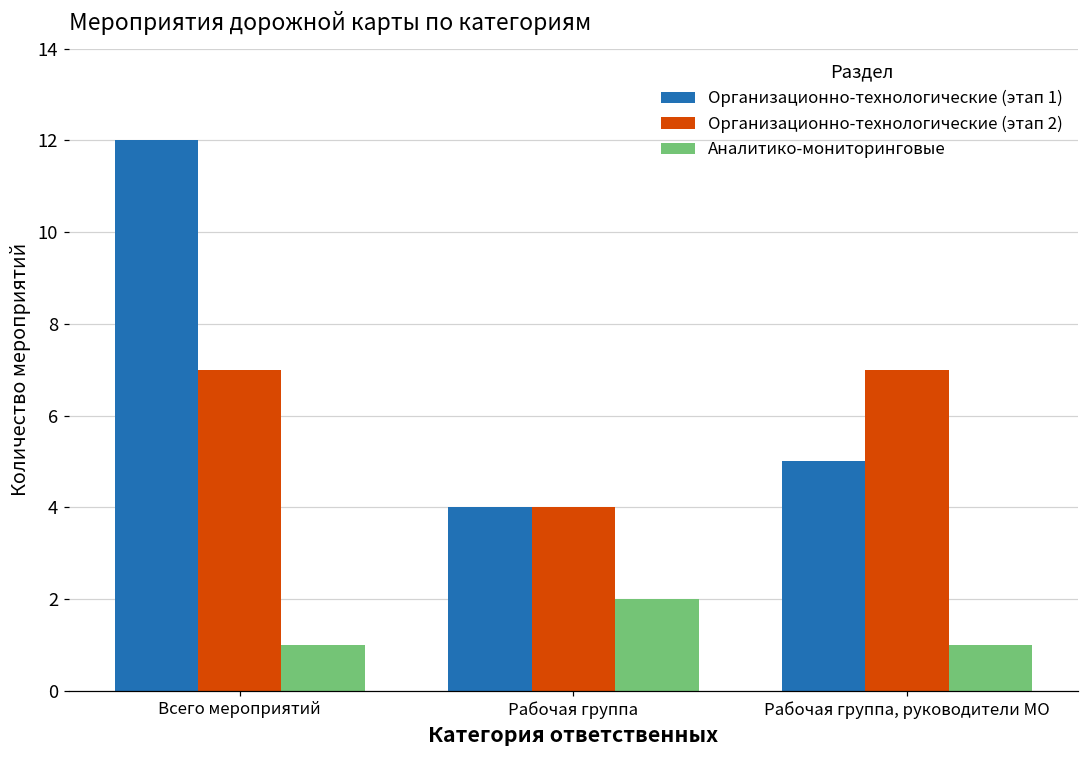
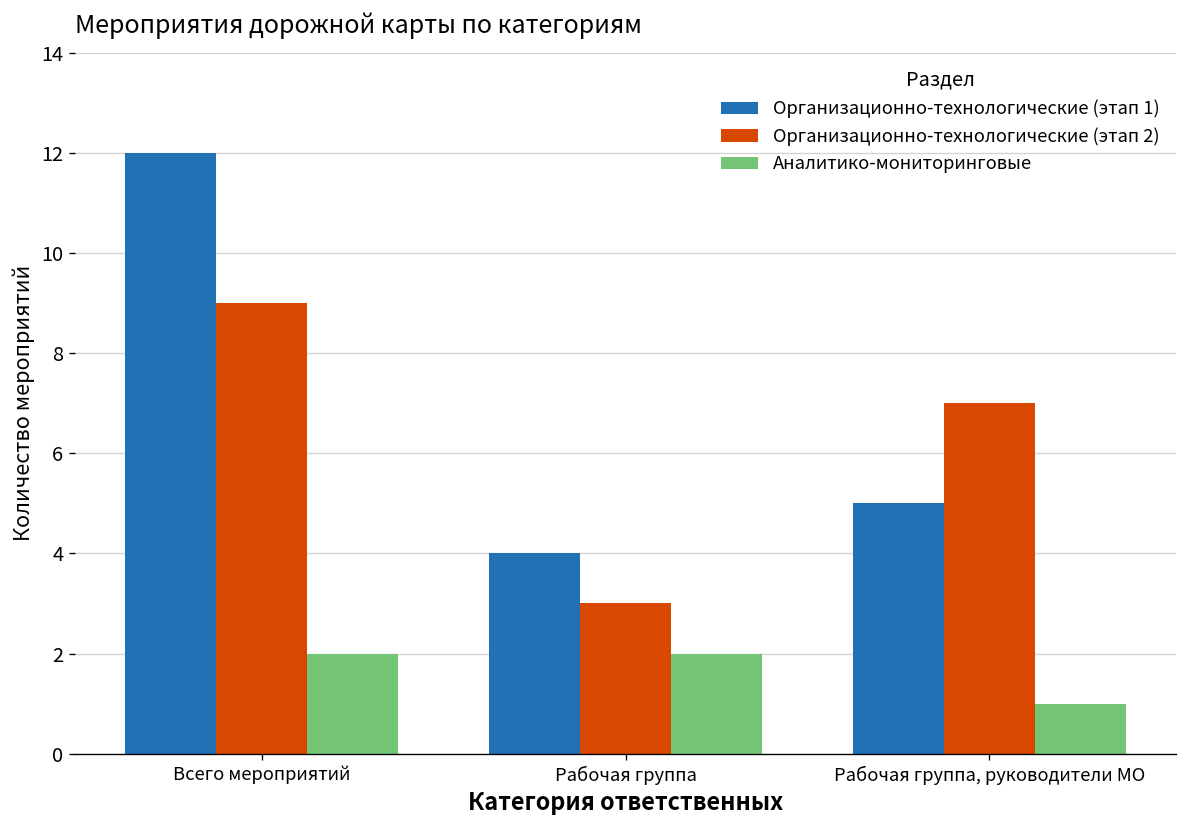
Организационно-технологические (этап 2), Всего мероприятий: 7 -> 9
Аналитико-мониторинговые, Всего мероприятий: 1 -> 2
Организационно-технологические (этап 2), Рабочая группа: 4 -> 3
